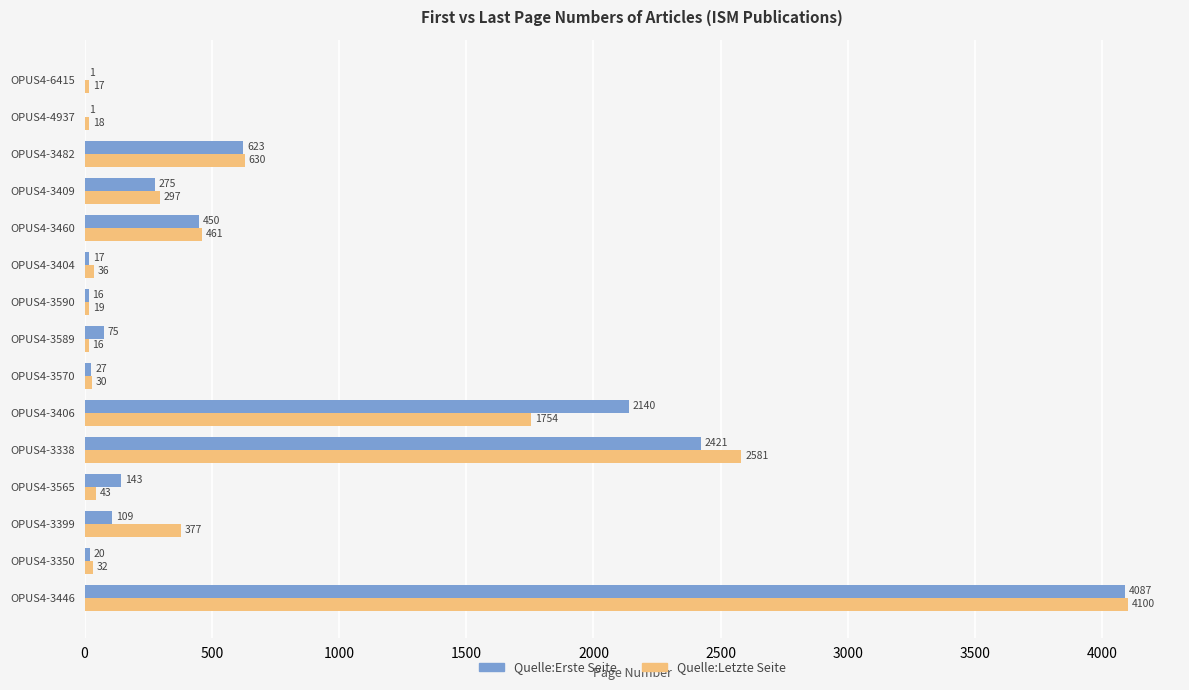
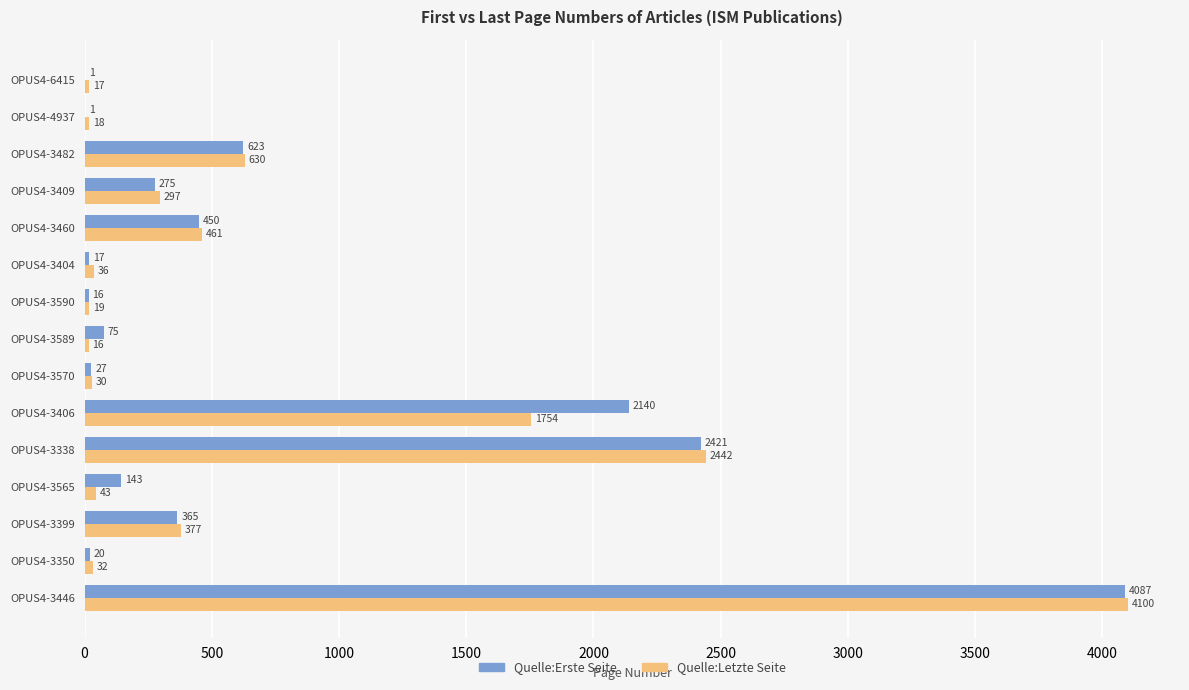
Quelle:Letzte Seite, OPUS4-3338: 2581 -> 2442
Quelle:Erste Seite, OPUS4-3399: 109 -> 365
